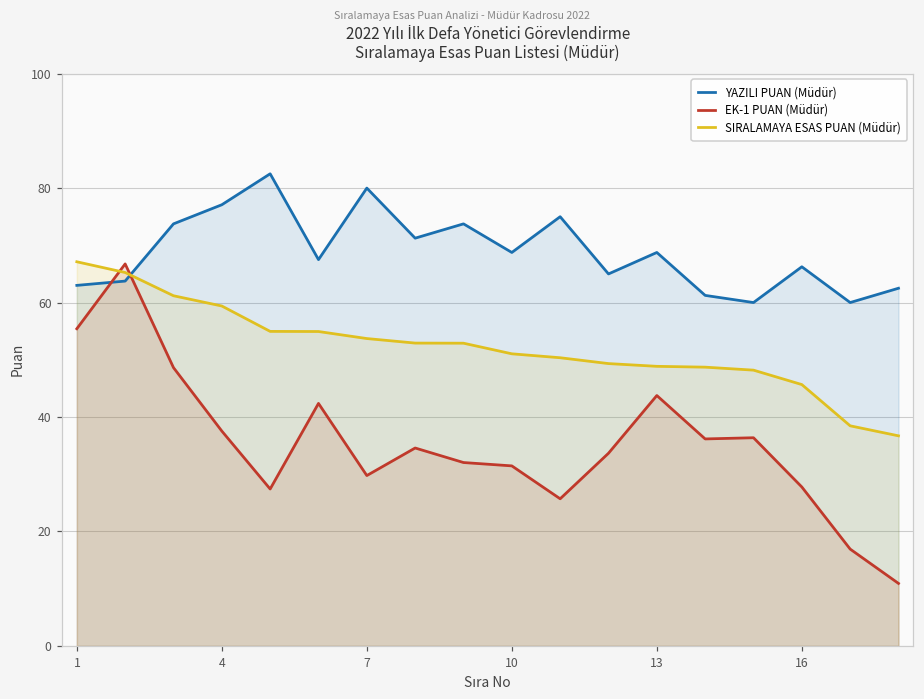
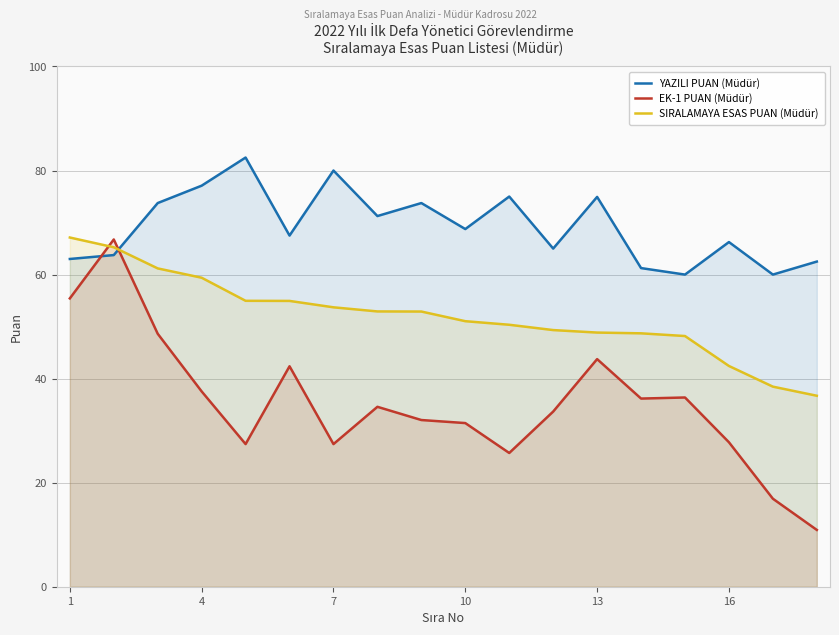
EK-1 PUAN (Müdür), 7: 30 -> 27
YAZILI PUAN (Müdür), 13: 69 -> 75
SIRALAMAYA ESAS PUAN (Müdür), 16: 46 -> 42
